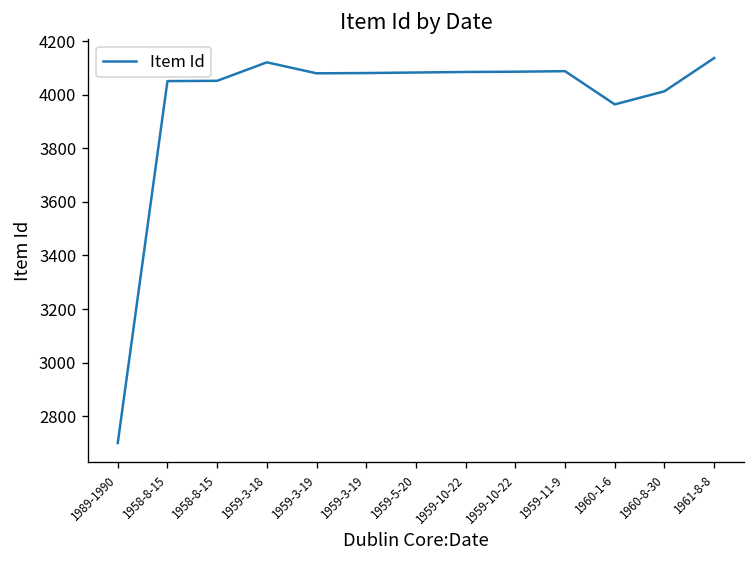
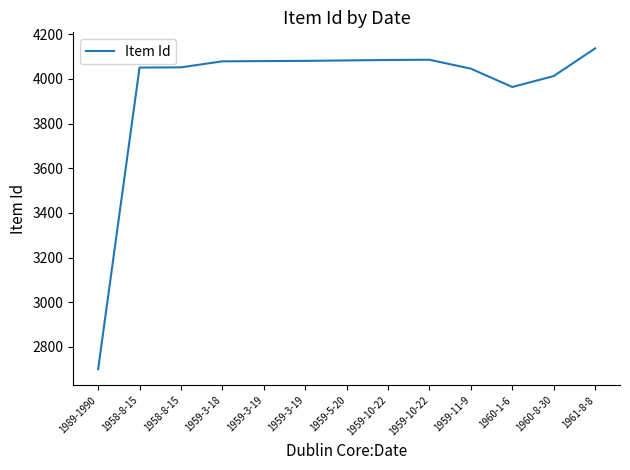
1959-3-18: 4120 -> 4080
1959-11-9: 4090 -> 4050
